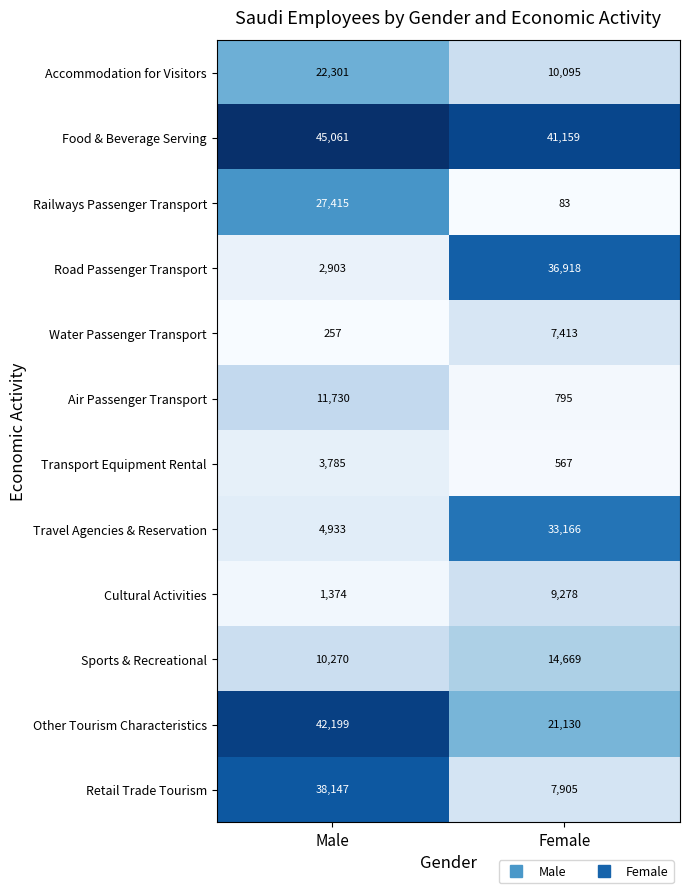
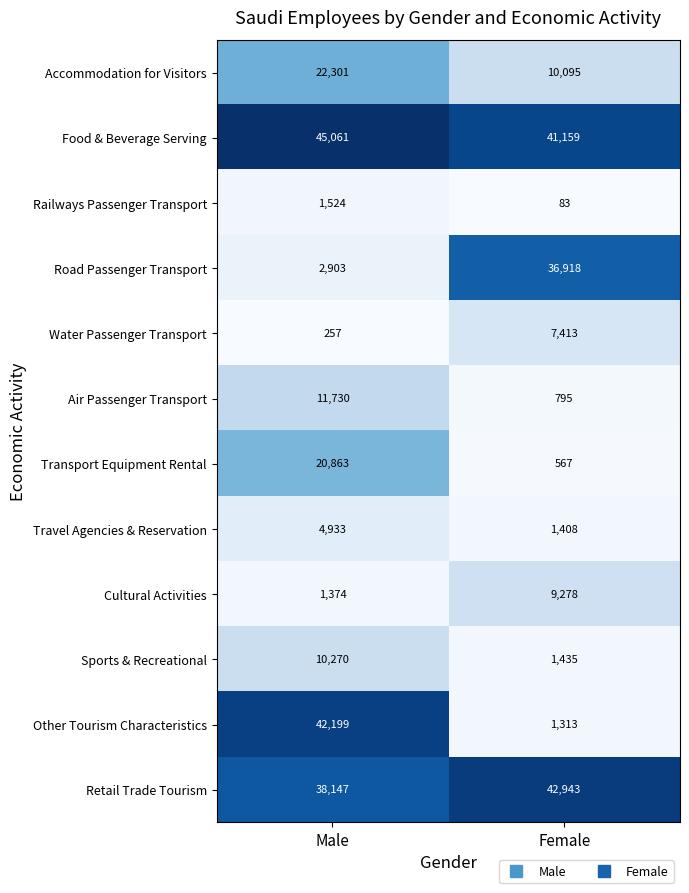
Railways Passenger Transport, Male: 27,415 -> 1,524
Transport Equipment Rental, Male: 3,785 -> 20,863
Travel Agencies & Reservation, Female: 33,166 -> 1,408
Sports & Recreational, Female: 14,669 -> 1,435
Other Tourism Characteristics, Female: 21,130 -> 1,313
Retail Trade Tourism, Female: 7,905 -> 42,943
